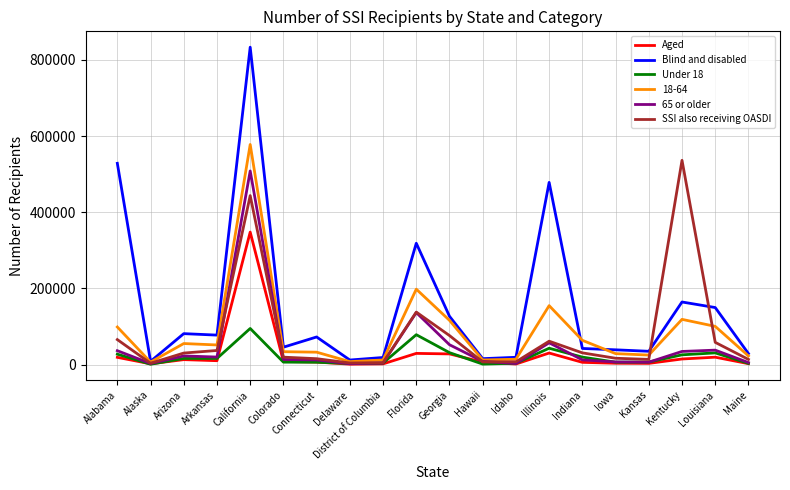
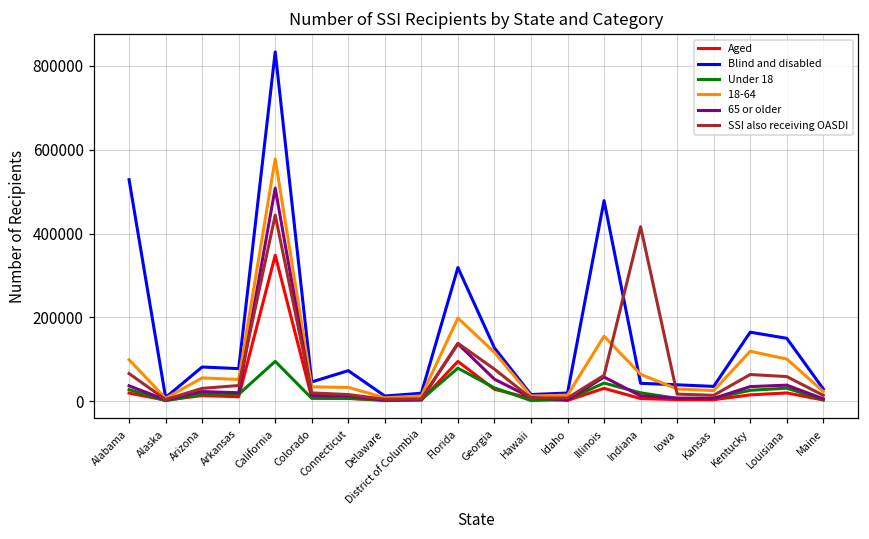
Aged, Florida: 30000 -> 90000
SSI also receiving OASDI, Indiana: 30000 -> 420000
SSI also receiving OASDI, Kentucky: 540000 -> 60000
